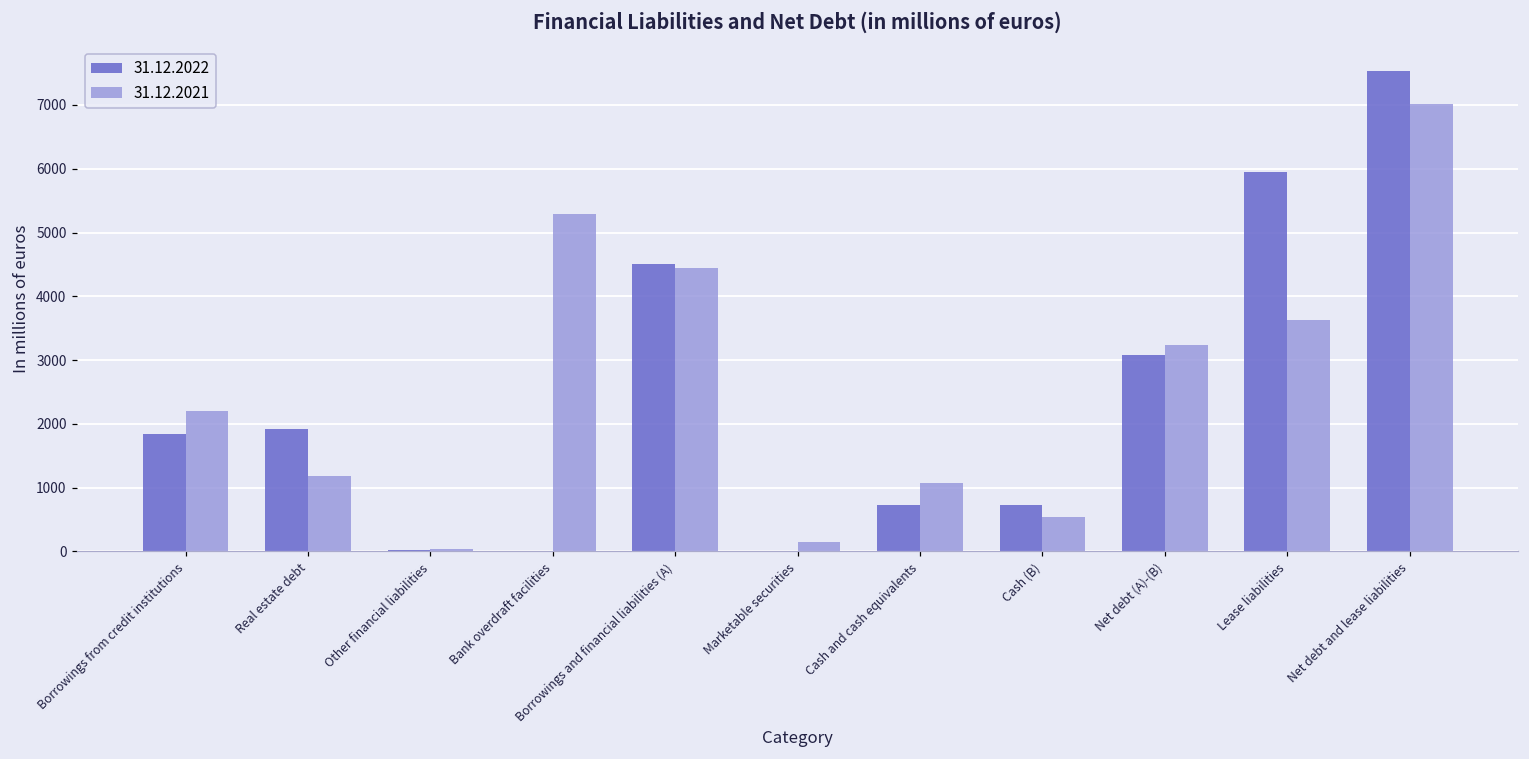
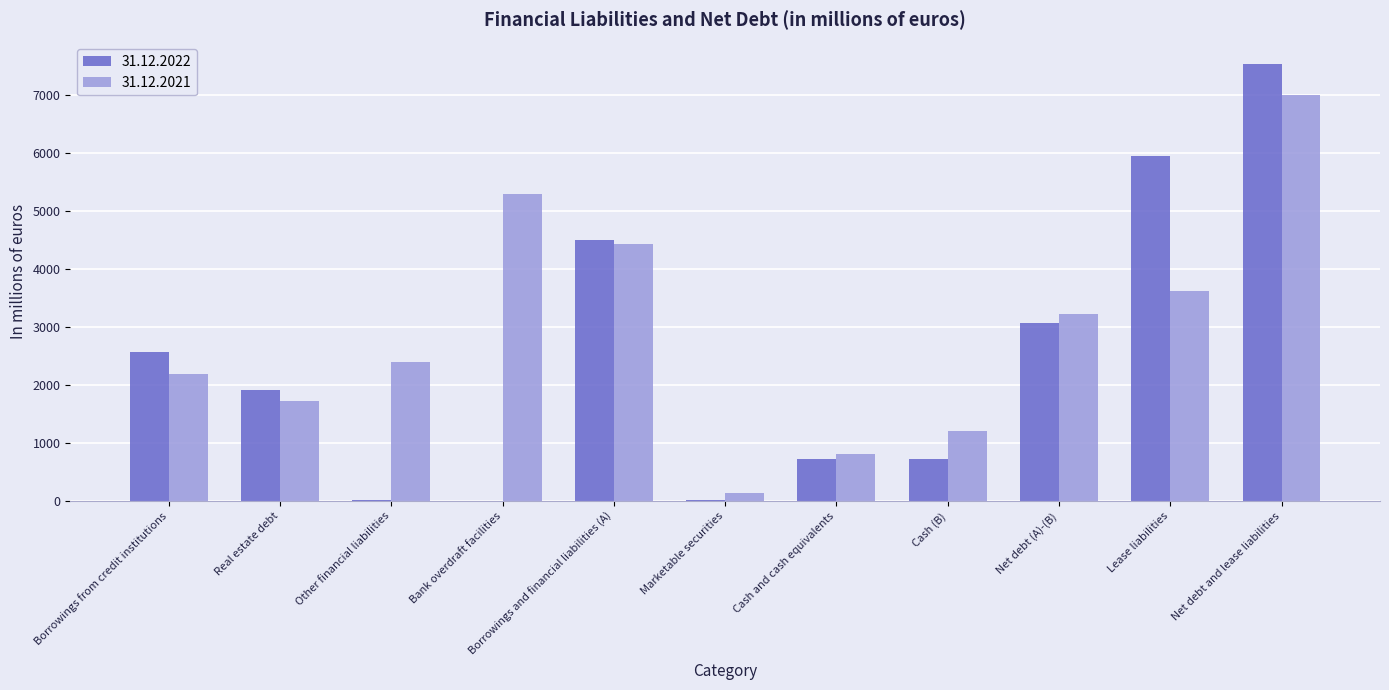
31.12.2022, Borrowings from credit institutions: 1800 -> 2600
31.12.2021, Real estate debt: 1200 -> 1700
31.12.2021, Other financial liabilities: 0 -> 2400
31.12.2021, Cash and cash equivalents: 1100 -> 800
31.12.2021, Cash (B): 500 -> 1200
